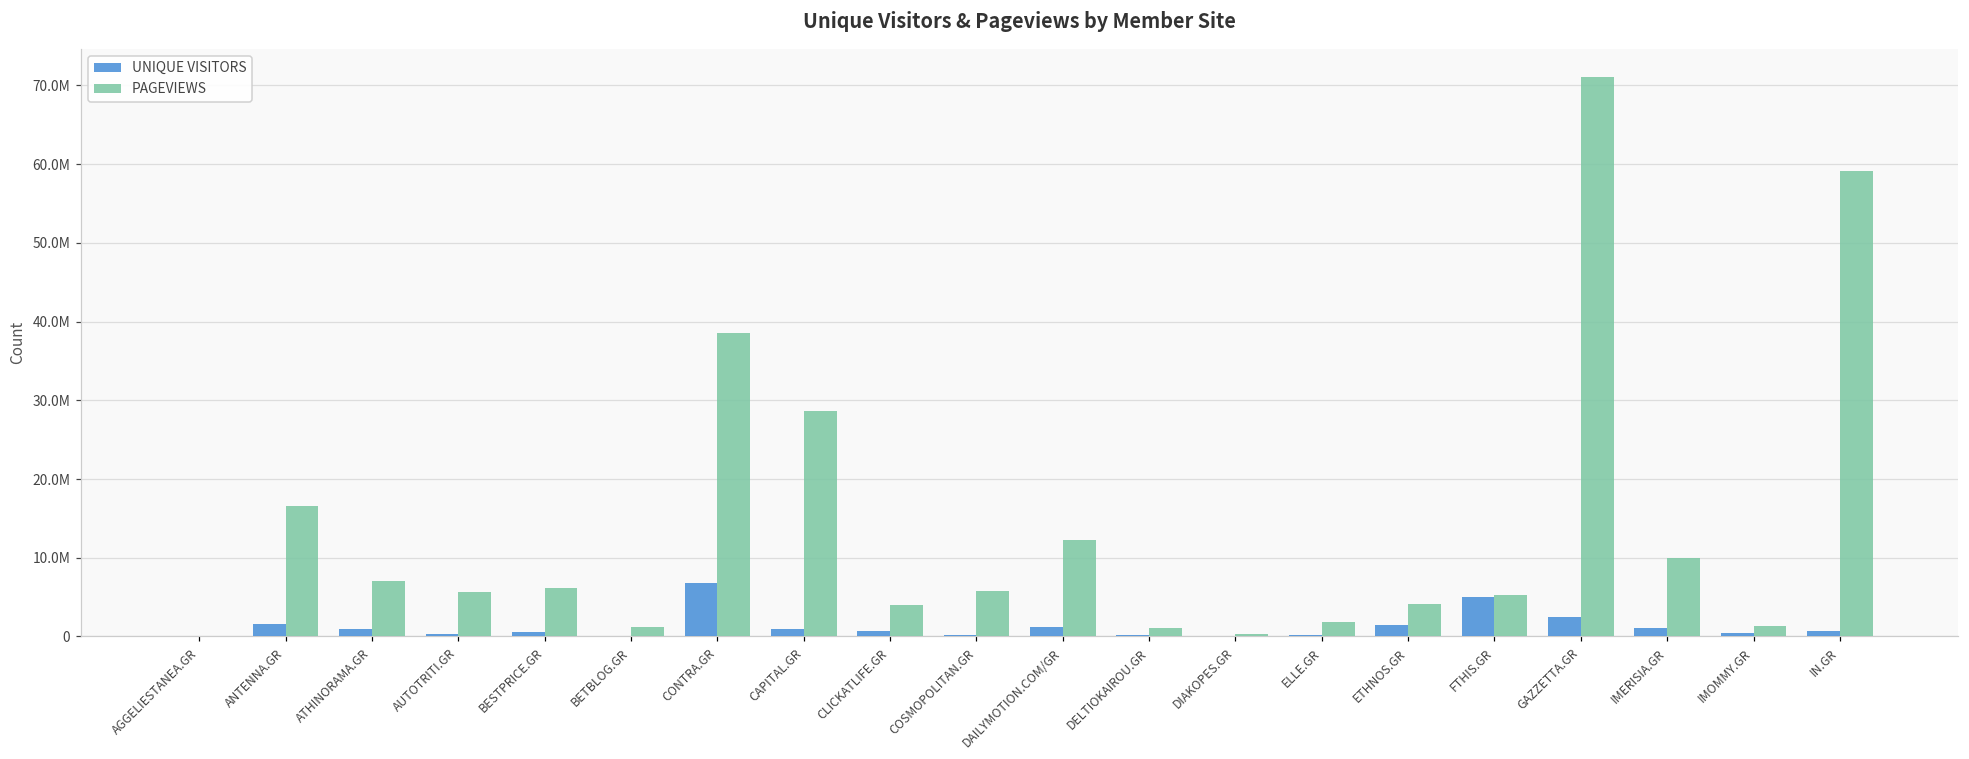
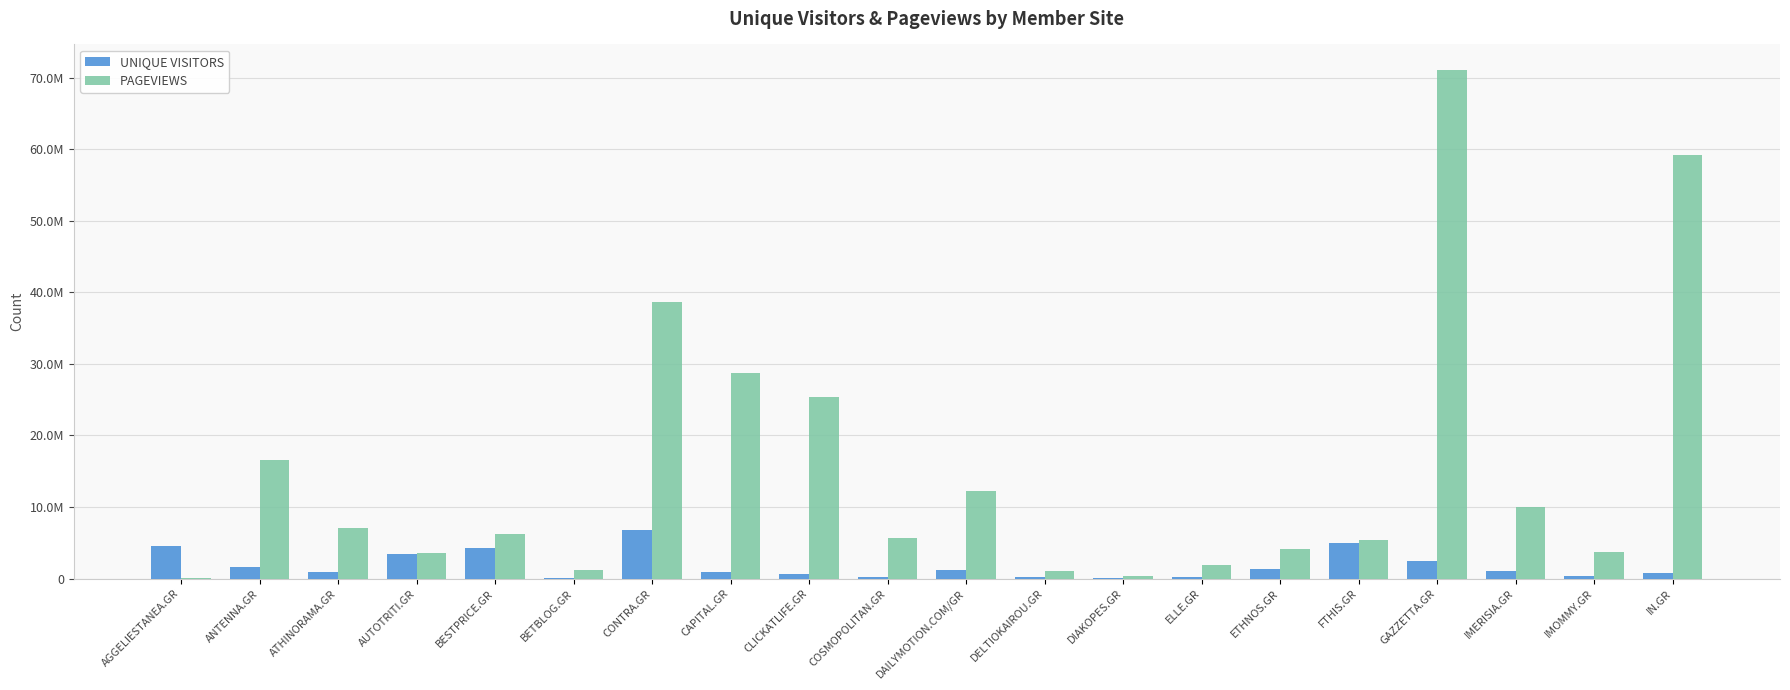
UNIQUE VISITORS, AGGELIESTANEA.GR: 0 -> 4000000
UNIQUE VISITORS, AUTOTRITI.GR: 0 -> 3000000
PAGEVIEWS, AUTOTRITI.GR: 6000000 -> 4000000
UNIQUE VISITORS, BESTPRICE.GR: 1000000 -> 4000000
PAGEVIEWS, CLICKATLIFE.GR: 4000000 -> 25000000
PAGEVIEWS, IMOMMY.GR: 1000000 -> 4000000
